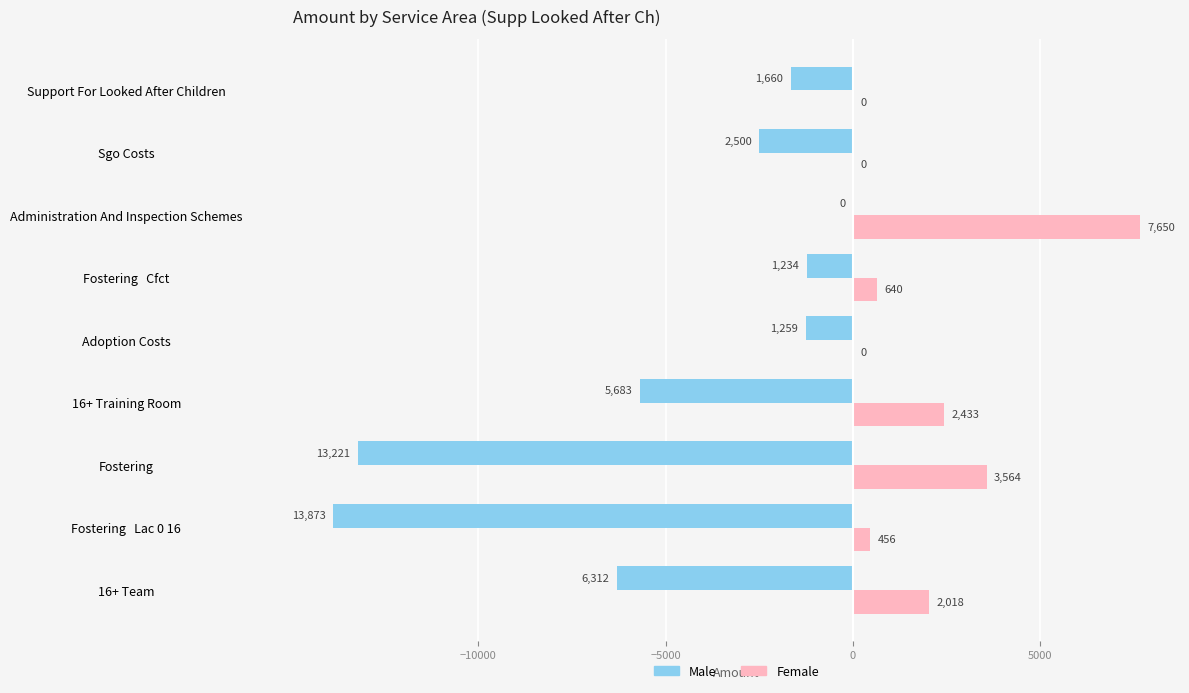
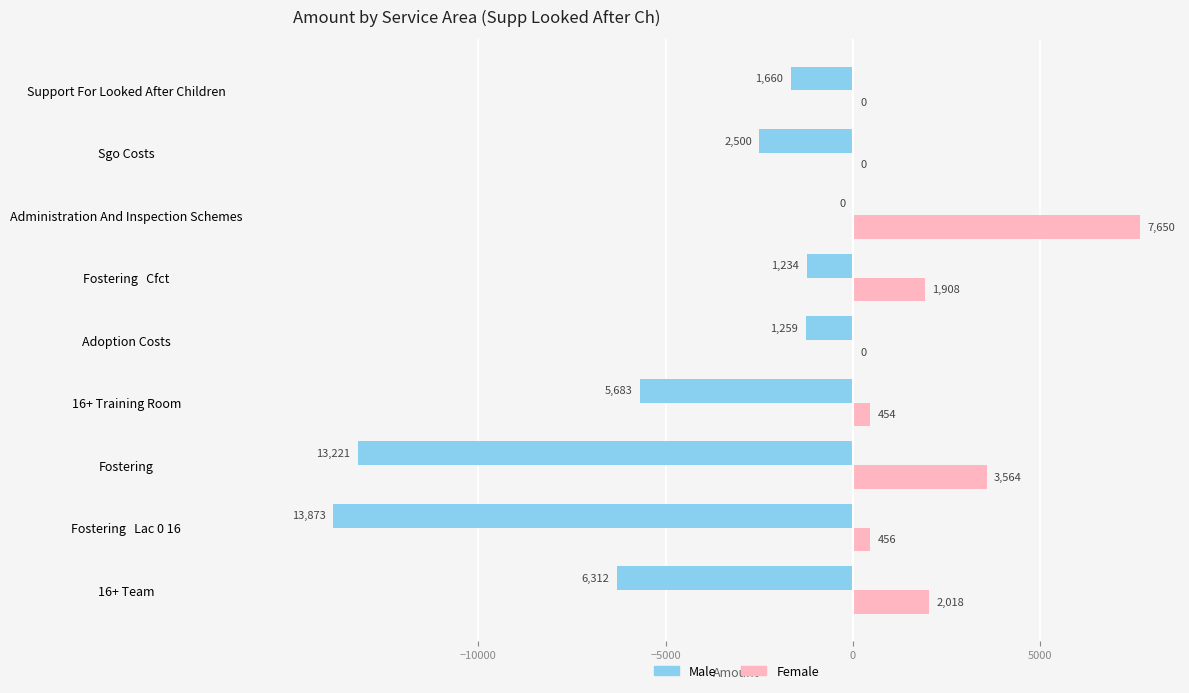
Female, Fostering Cfct: 640 -> 1,908
Female, 16+ Training Room: 2,433 -> 454
